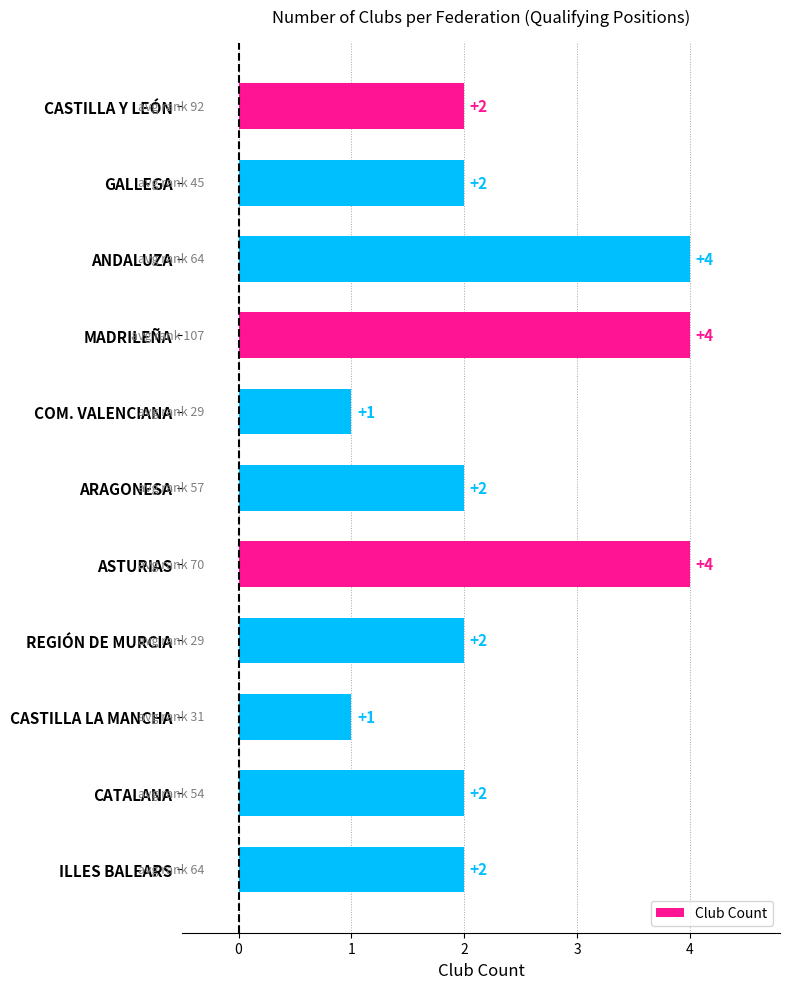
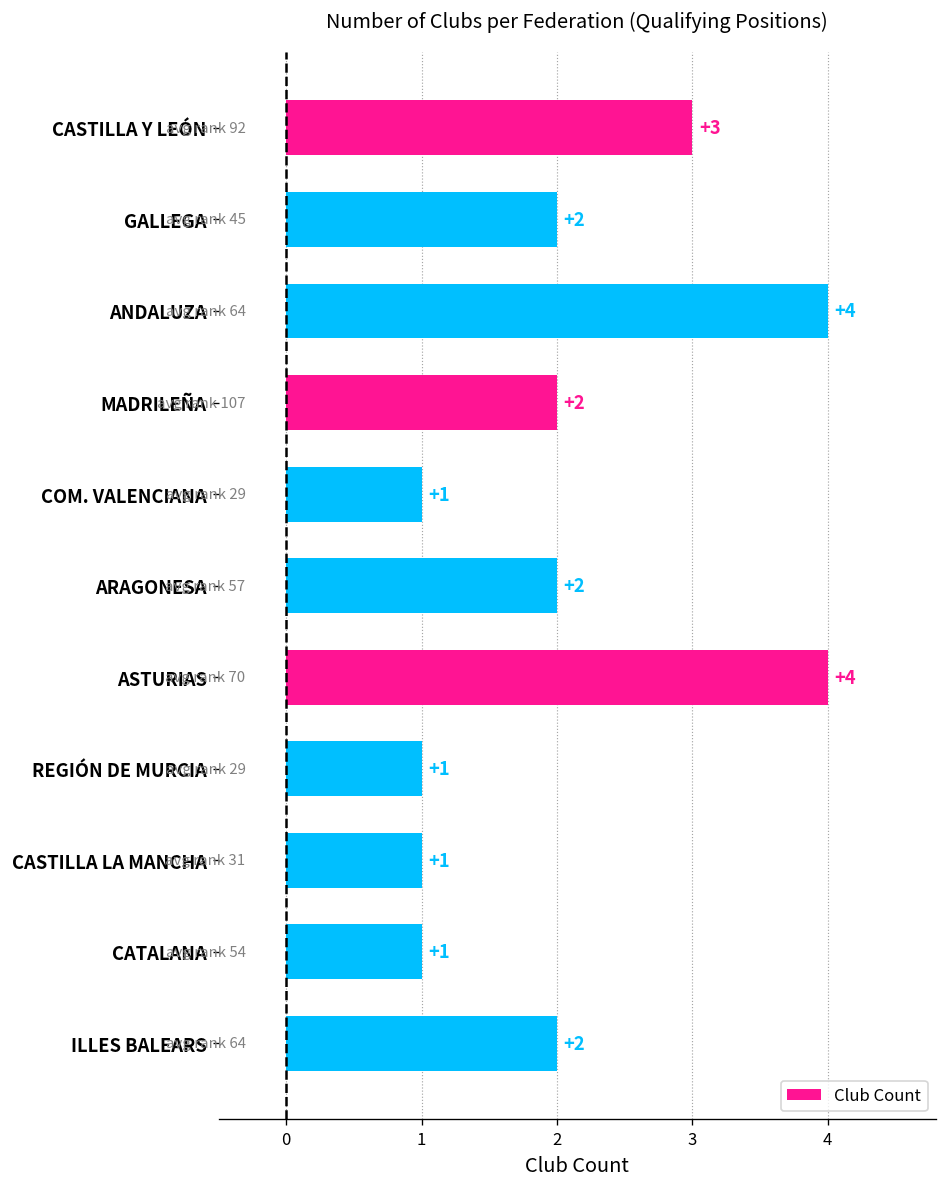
CASTILLA Y LEÓN: +2 -> +3
MADRILEÑA: +4 -> +2
REGIÓN DE MURCIA: +2 -> +1
CATALANA: +2 -> +1
